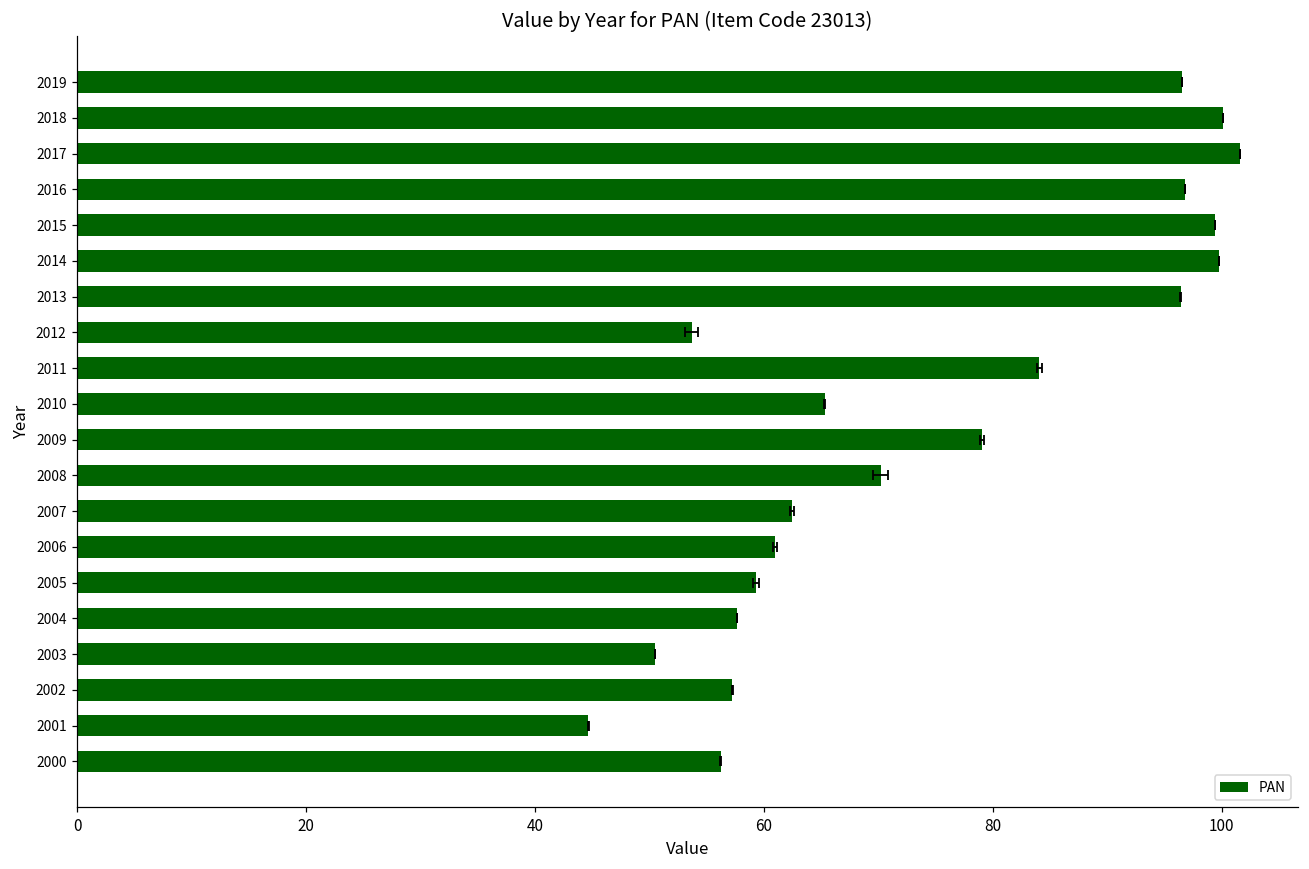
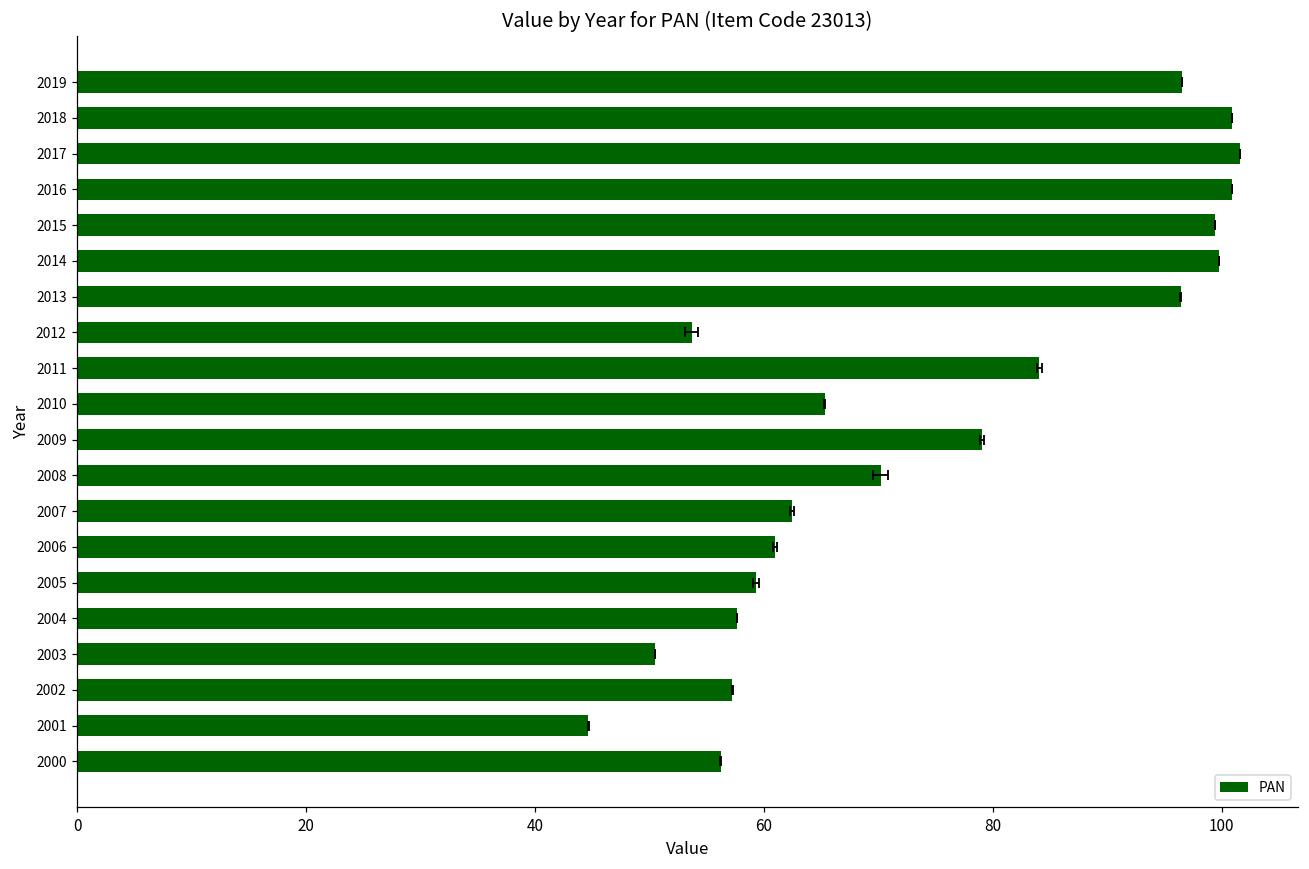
PAN, 2018: 100.1 -> 100.9
PAN, 2016: 96.8 -> 100.9
